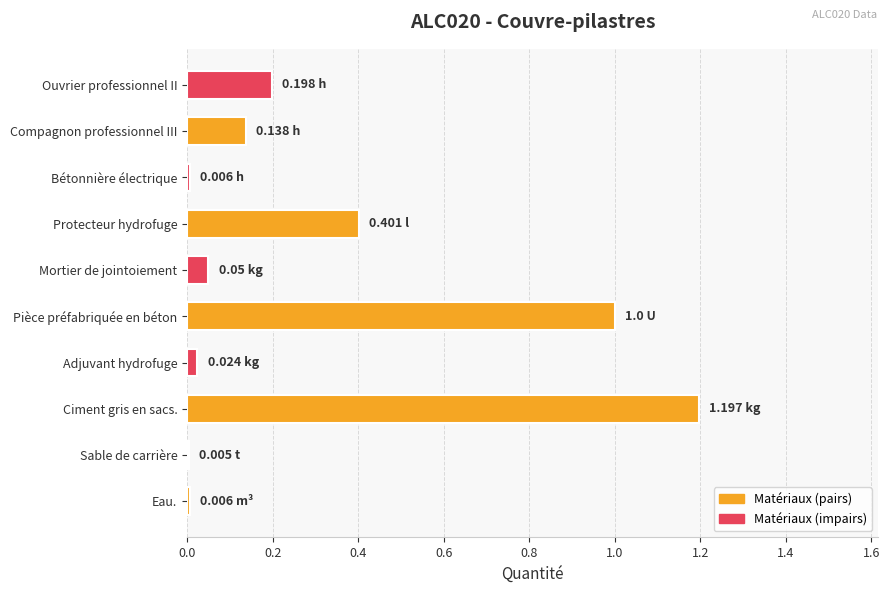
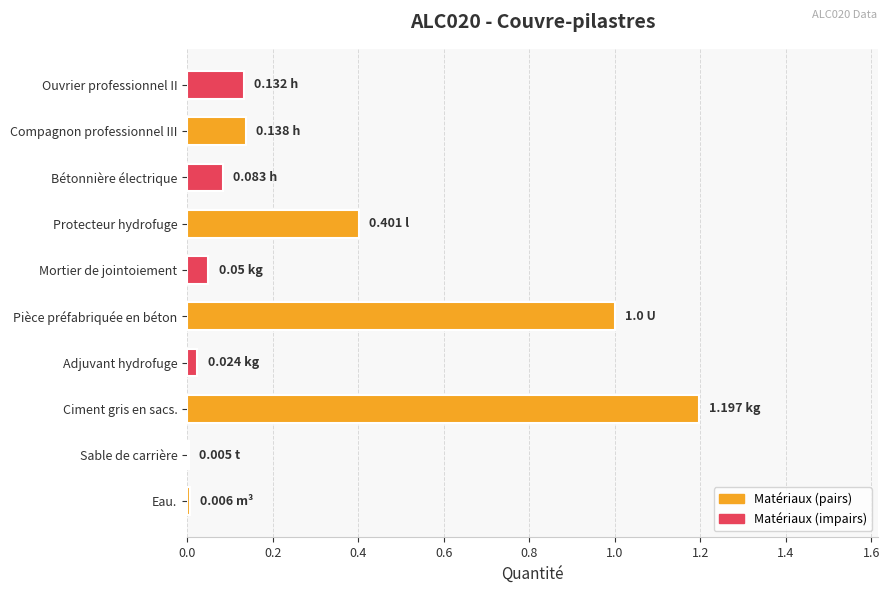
Ouvrier professionnel II: 0.198 -> 0.132
Bétonnière électrique: 0.006 -> 0.083
